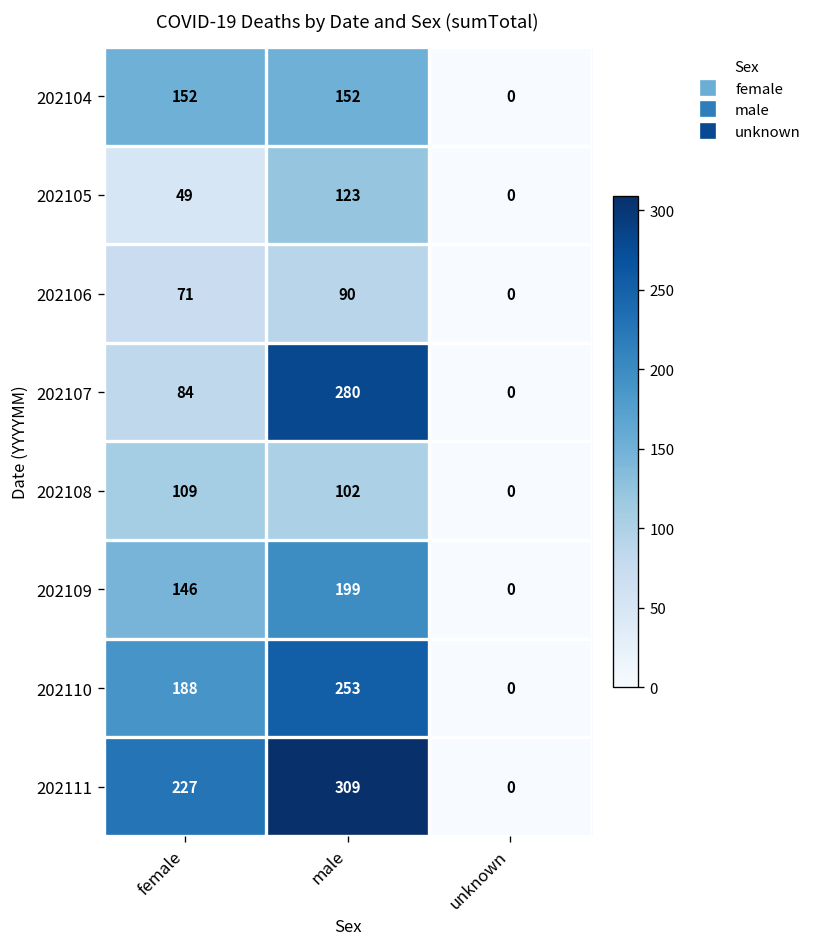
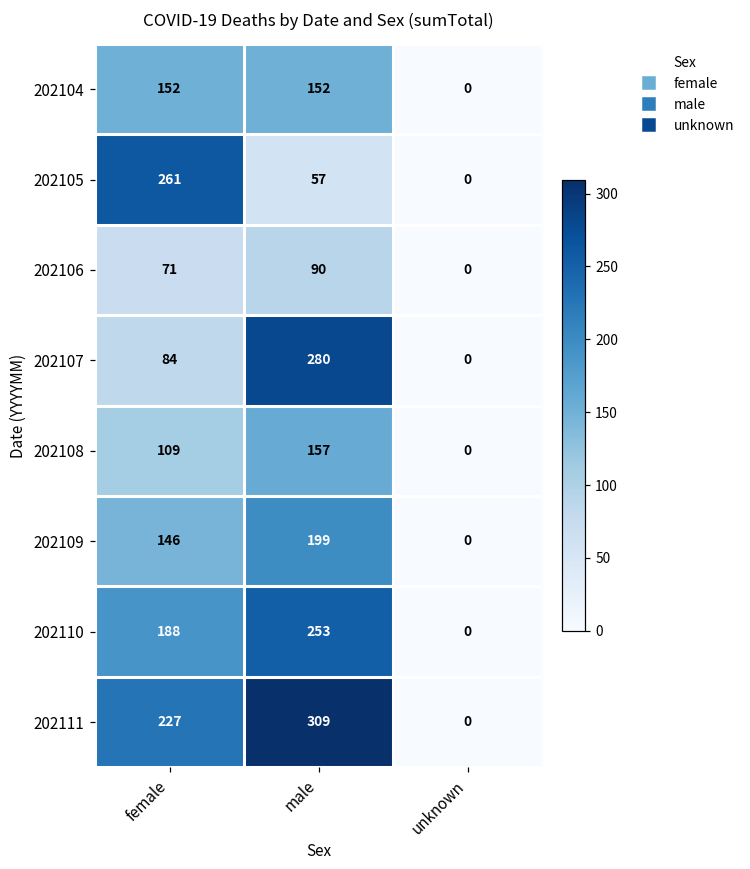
202105, female: 49 -> 261
202105, male: 123 -> 57
202108, male: 102 -> 157
